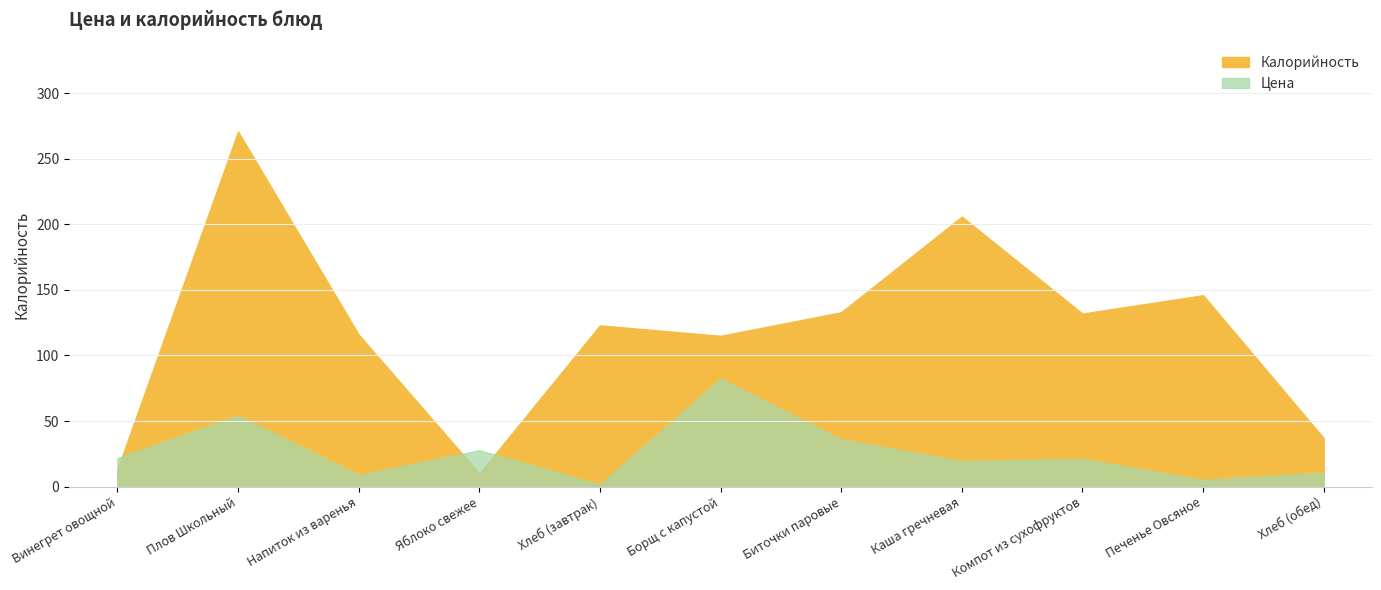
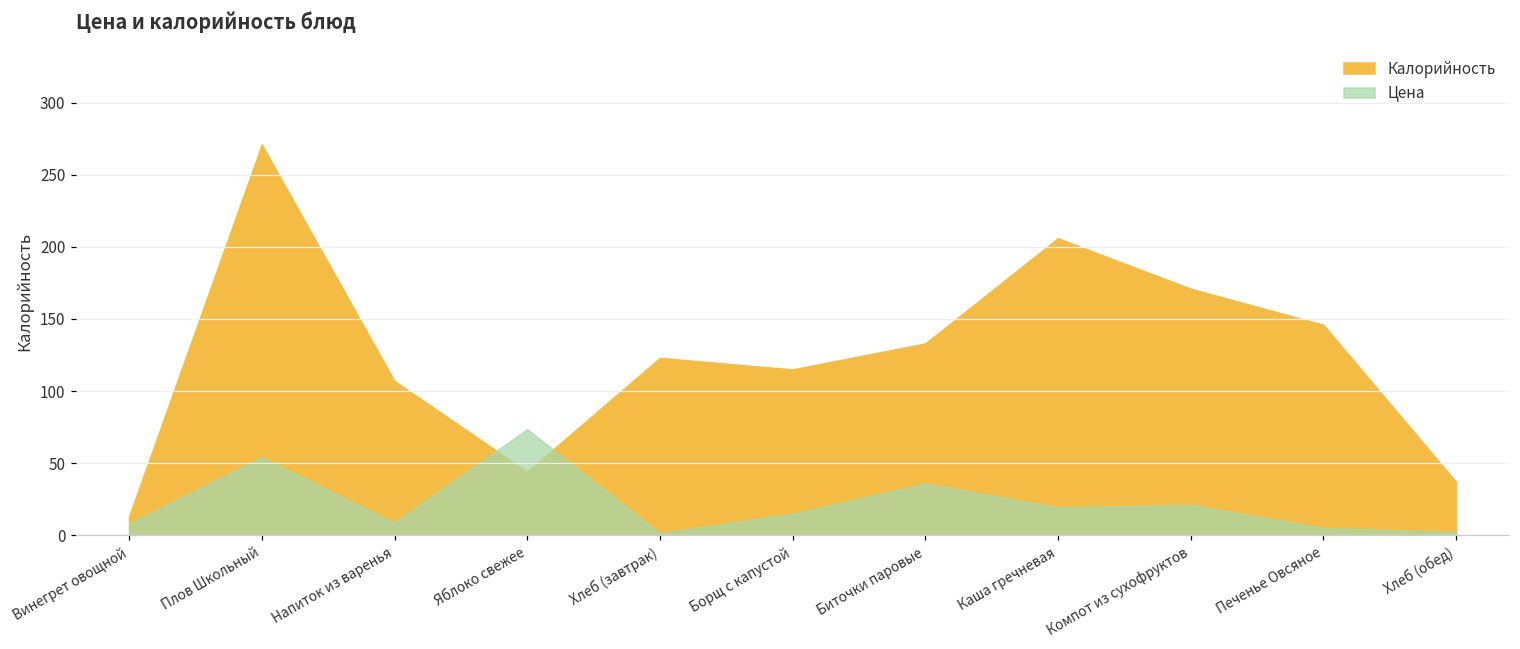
Цена, Винегрет овощной: 22 -> 8
Калорийность, Напиток из варенья: 116 -> 107
Калорийность, Яблоко свежее: 10 -> 44
Цена, Яблоко свежее: 28 -> 73
Цена, Борщ с капустой: 82 -> 15
Калорийность, Компот из сухофруктов: 132 -> 171
Цена, Хлеб (обед): 11 -> 2
